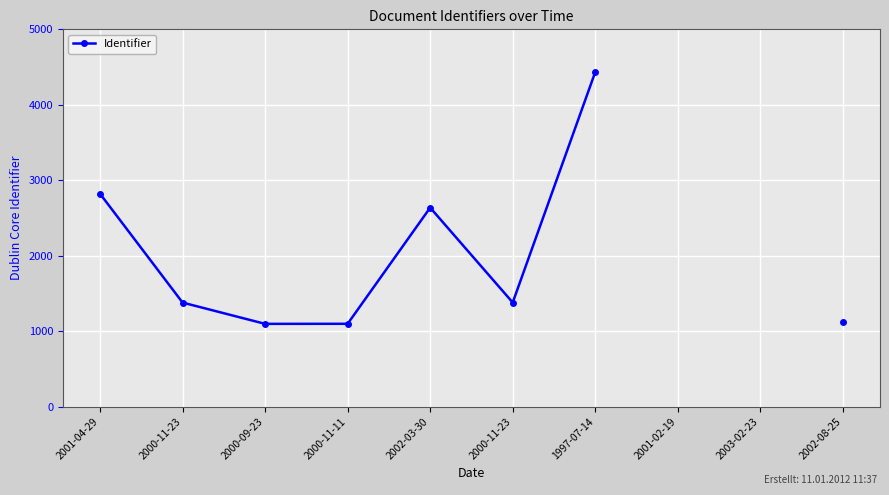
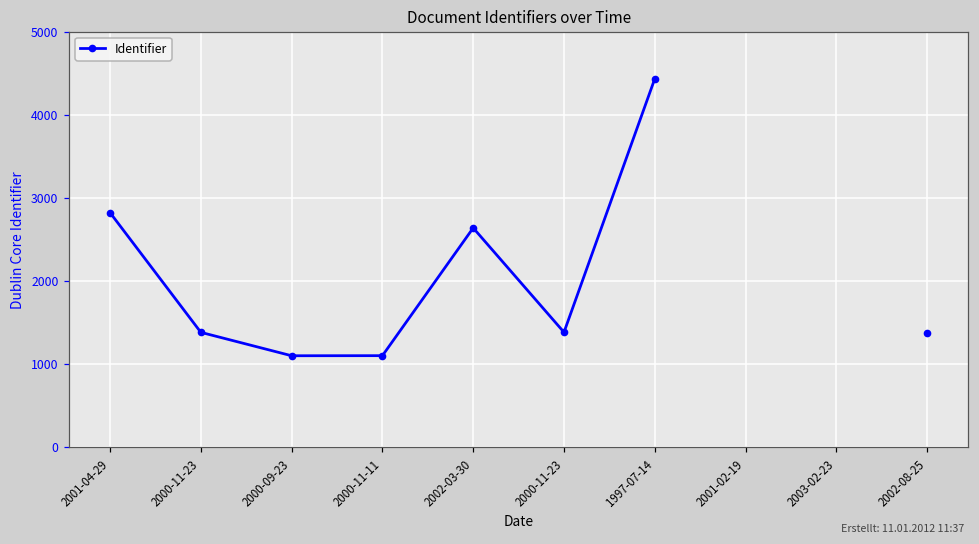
2002-08-25: 1100 -> 1400
